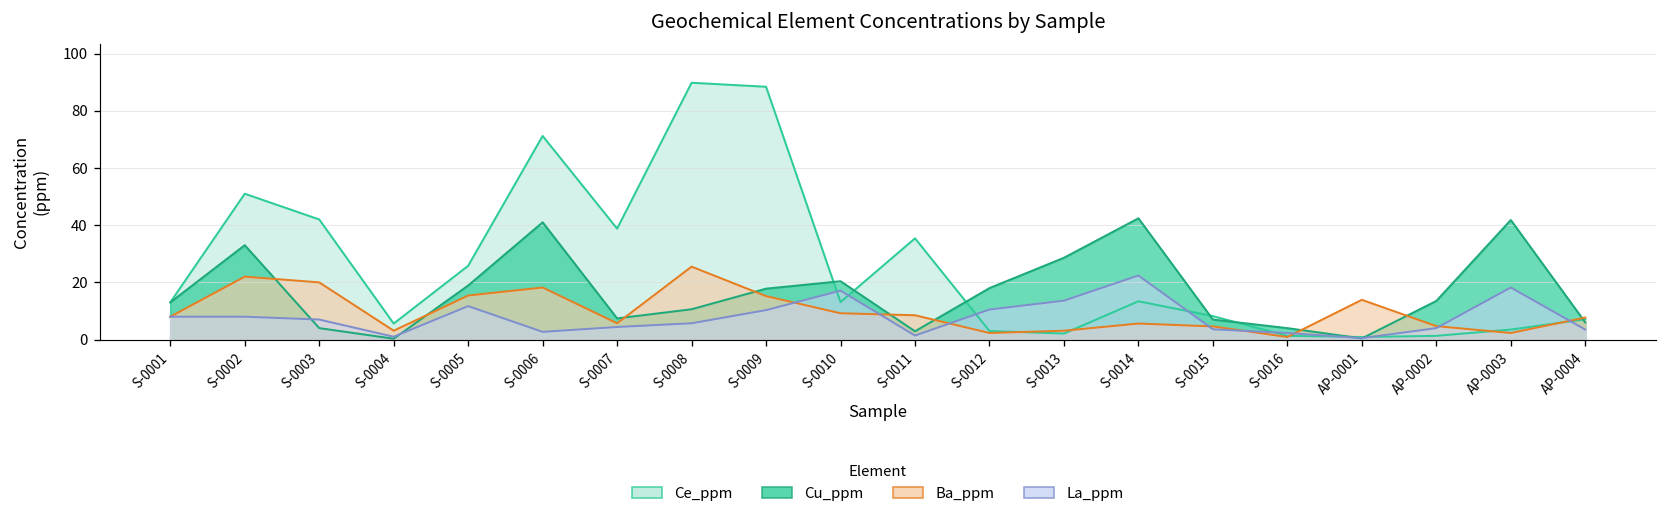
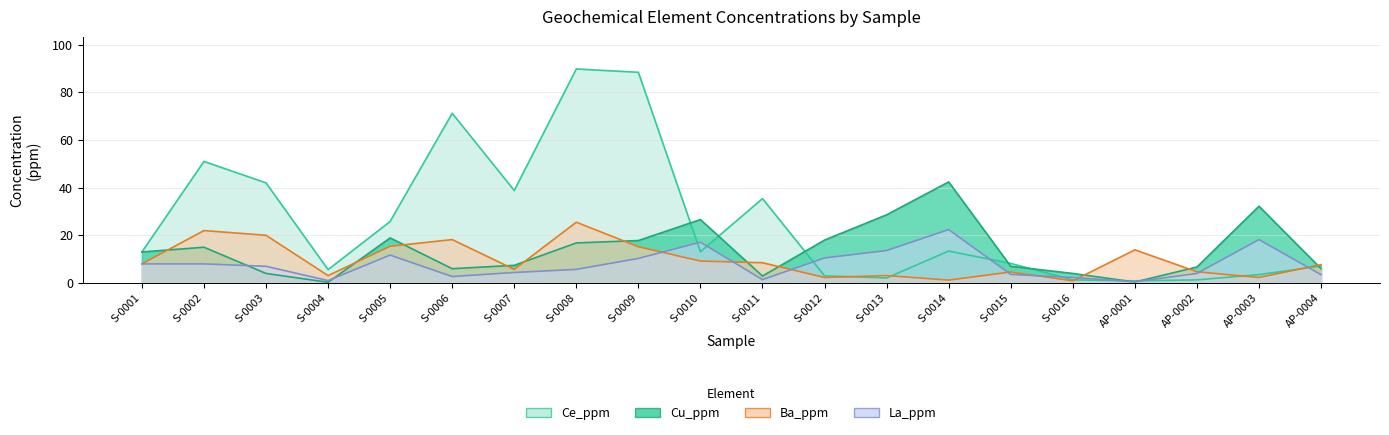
Cu_ppm, S-0002: 33 -> 15
Cu_ppm, S-0006: 41 -> 6
Cu_ppm, S-0008: 11 -> 17
Cu_ppm, S-0010: 20 -> 27
Ba_ppm, S-0014: 6 -> 1
Cu_ppm, AP-0002: 14 -> 7
Cu_ppm, AP-0003: 42 -> 32
